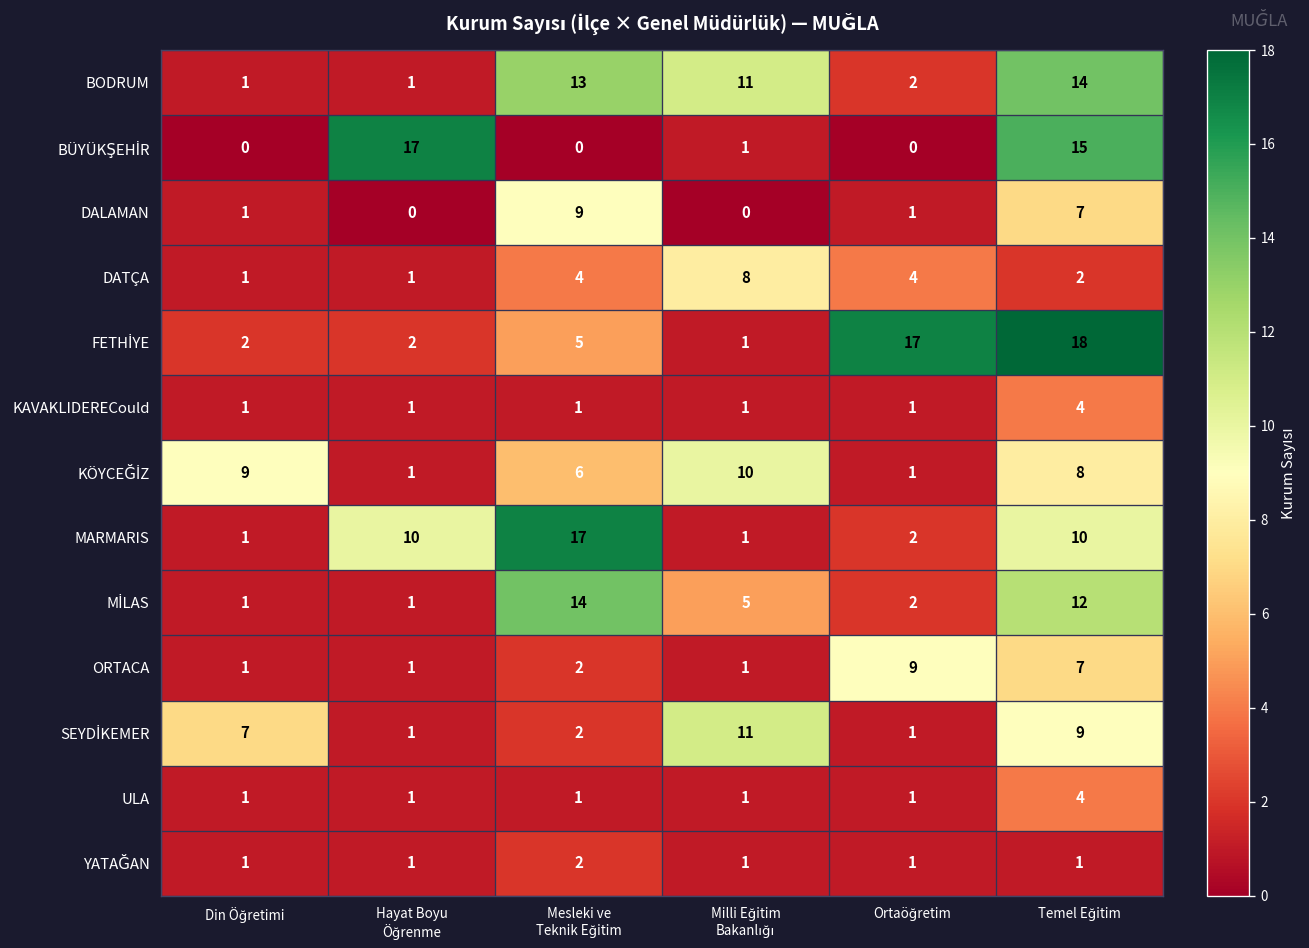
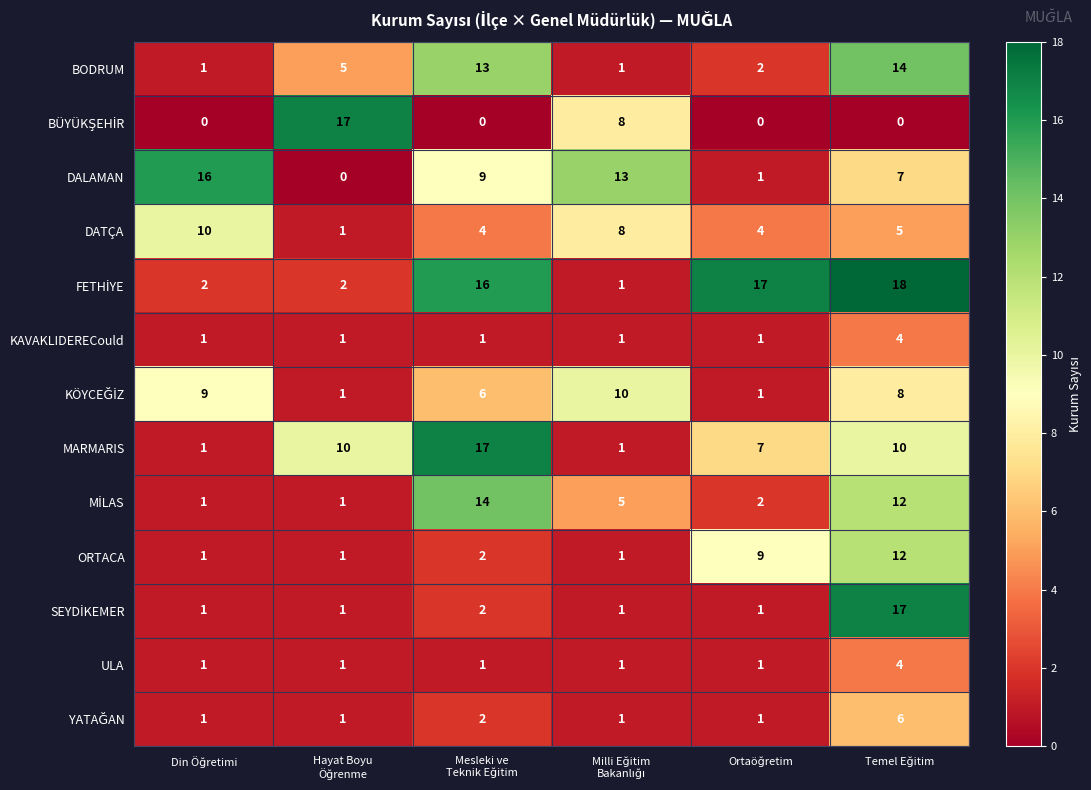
BODRUM, Hayat Boyu Öğrenme: 1 -> 5
BODRUM, Milli Eğitim Bakanlığı: 11 -> 1
BÜYÜKŞEHİR, Milli Eğitim Bakanlığı: 1 -> 8
BÜYÜKŞEHİR, Temel Eğitim: 15 -> 0
DALAMAN, Din Öğretimi: 1 -> 16
DALAMAN, Milli Eğitim Bakanlığı: 0 -> 13
DATÇA, Din Öğretimi: 1 -> 10
DATÇA, Temel Eğitim: 2 -> 5
FETHİYE, Mesleki ve Teknik Eğitim: 5 -> 16
MARMARIS, Ortaöğretim: 2 -> 7
ORTACA, Temel Eğitim: 7 -> 12
SEYDİKEMER, Din Öğretimi: 7 -> 1
SEYDİKEMER, Milli Eğitim Bakanlığı: 11 -> 1
SEYDİKEMER, Temel Eğitim: 9 -> 17
YATAĞAN, Temel Eğitim: 1 -> 6
